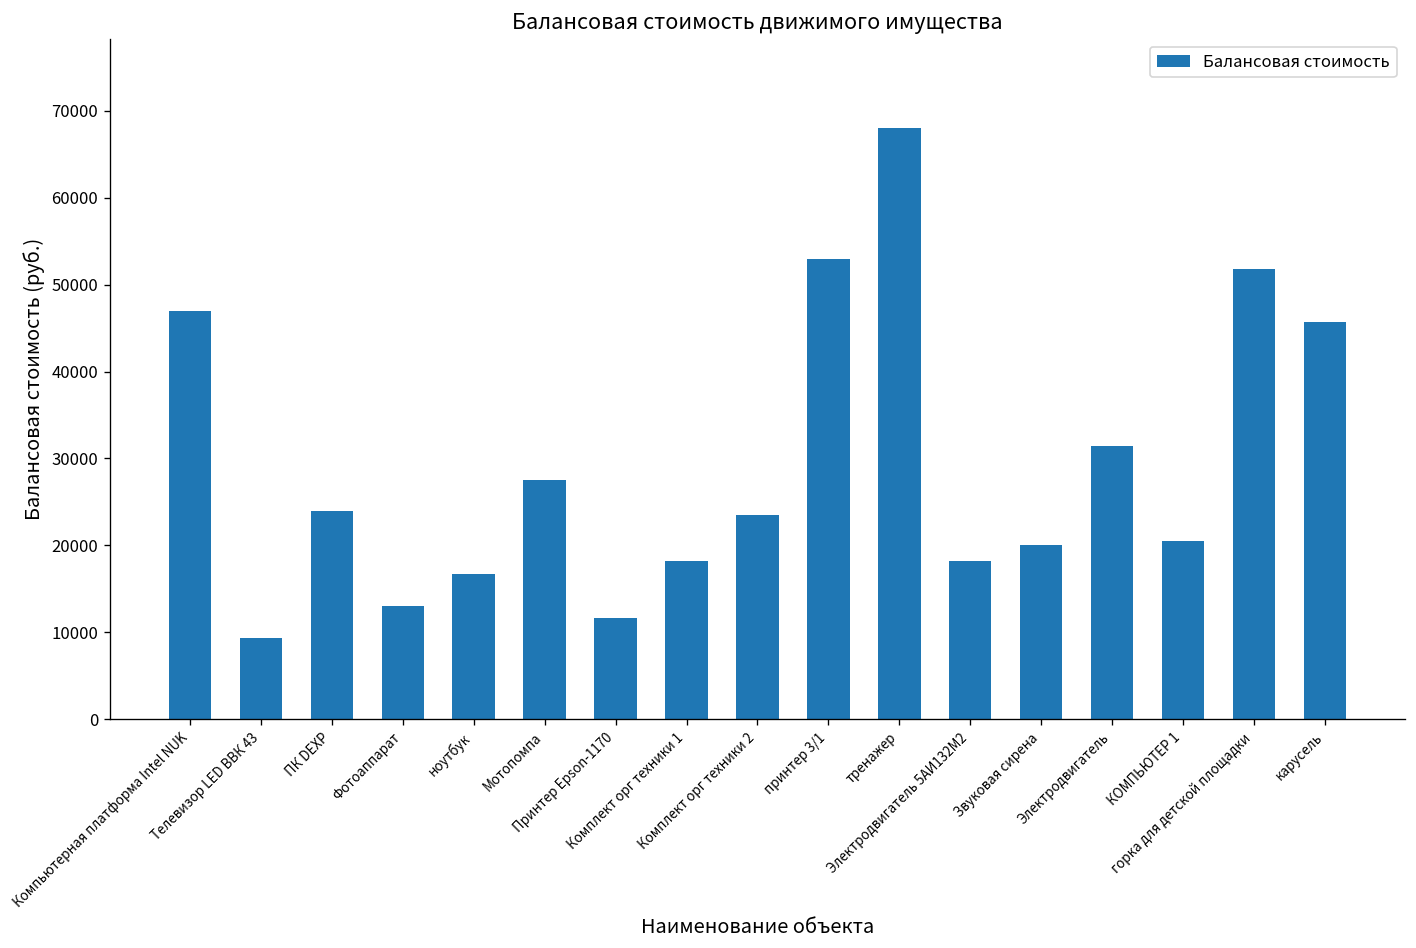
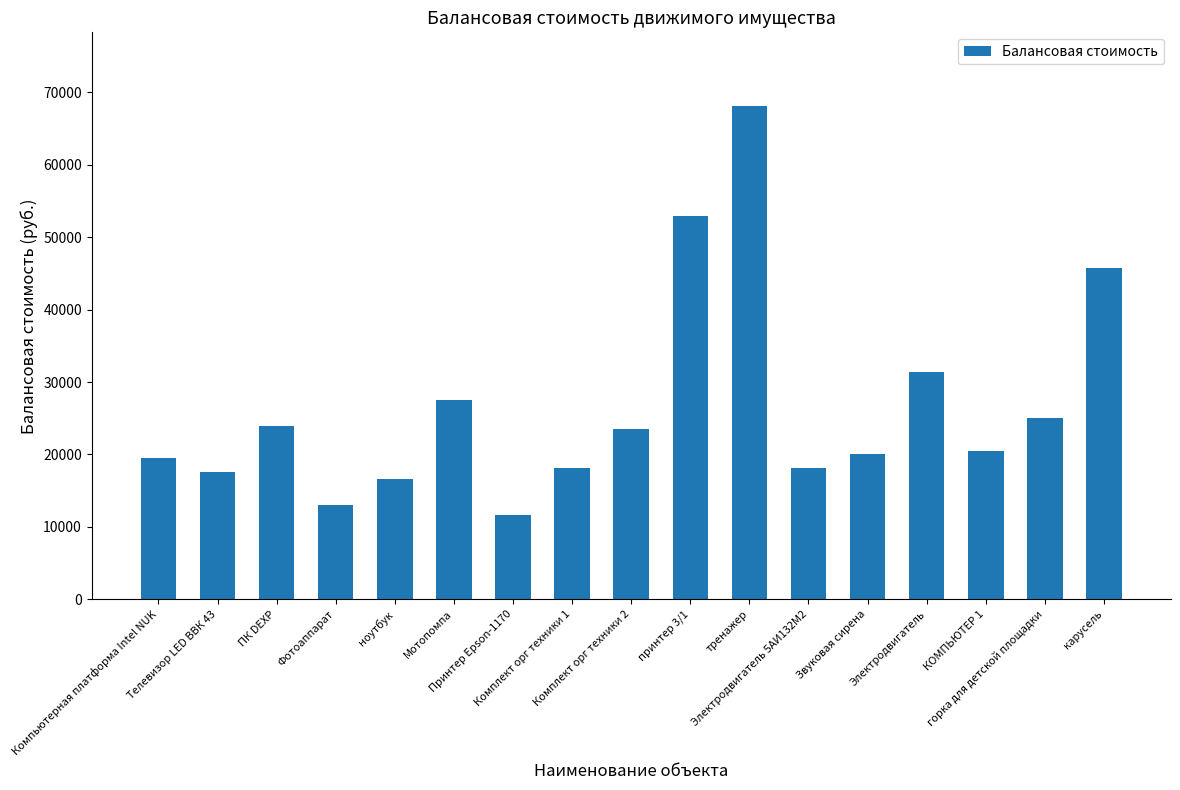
Компьютерная платформа Intel NUK: 47000 -> 20000
Телевизор LED ВВК 43: 9000 -> 18000
горка для детской площадки: 52000 -> 25000
